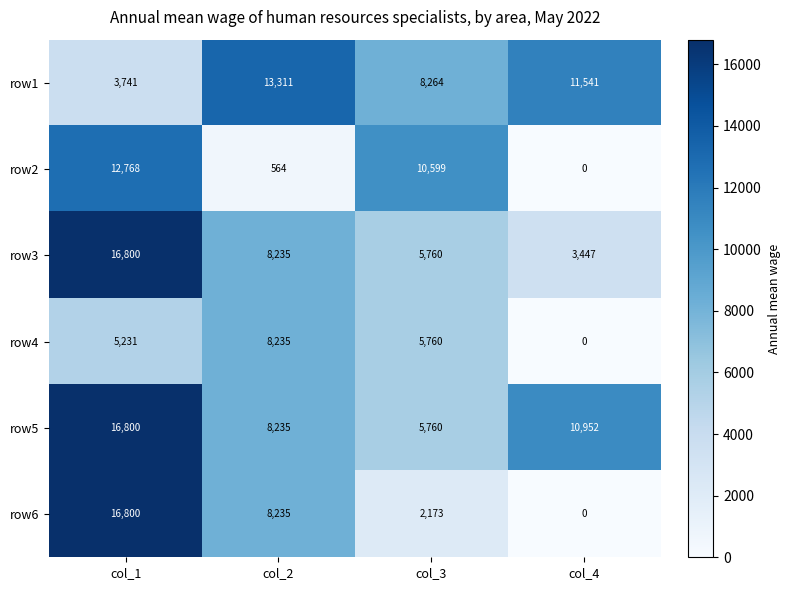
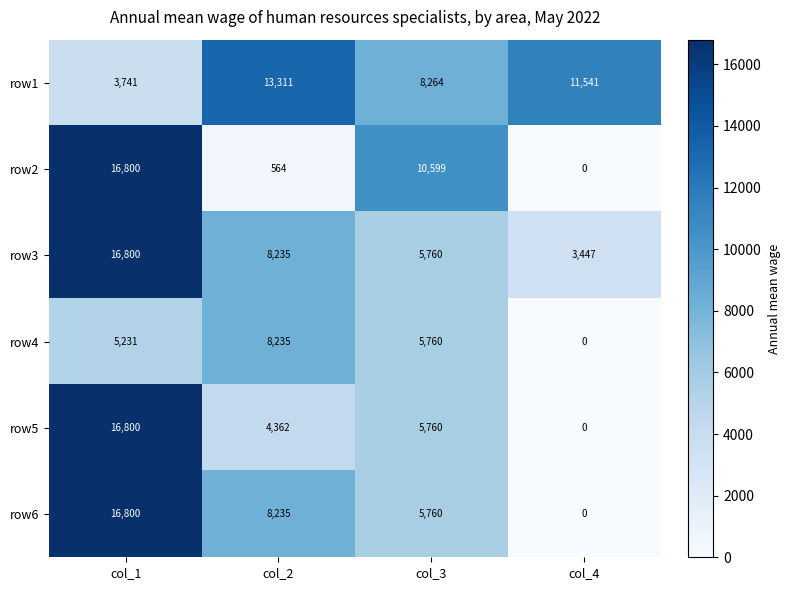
row2, col_1: 12,768 -> 16,800
row5, col_2: 8,235 -> 4,362
row5, col_4: 10,952 -> 0
row6, col_3: 2,173 -> 5,760
